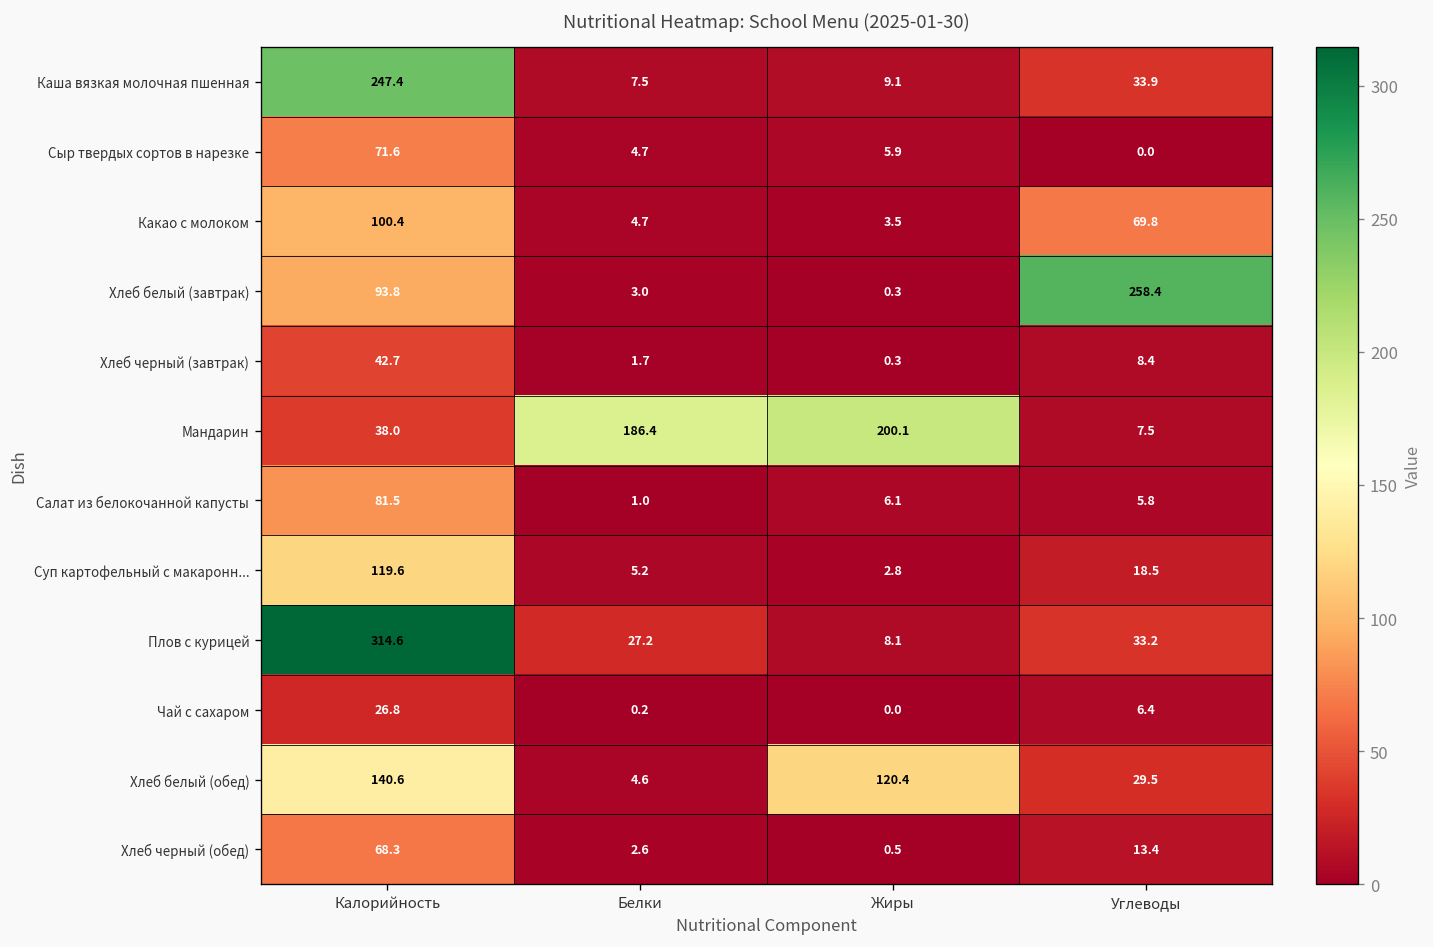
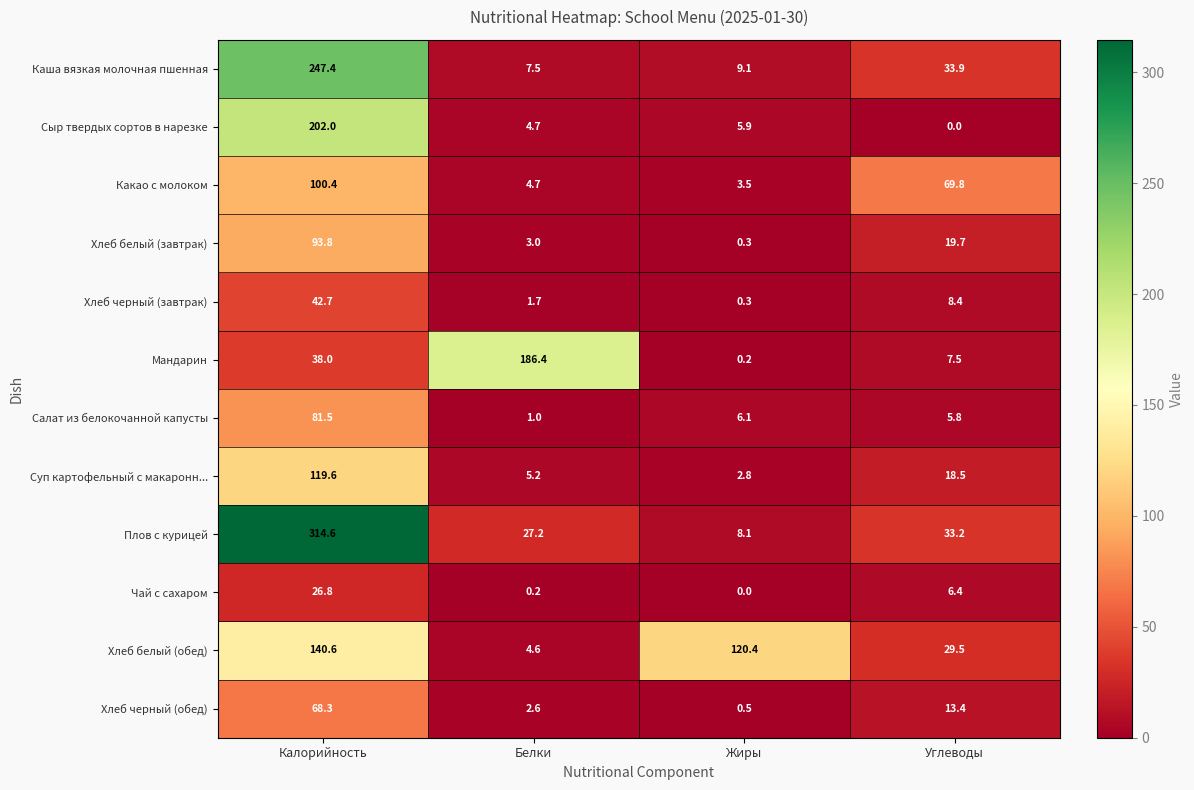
Сыр твердых сортов в нарезке, Калорийность: 71.6 -> 202.0
Хлеб белый (завтрак), Углеводы: 258.4 -> 19.7
Мандарин, Жиры: 200.1 -> 0.2
